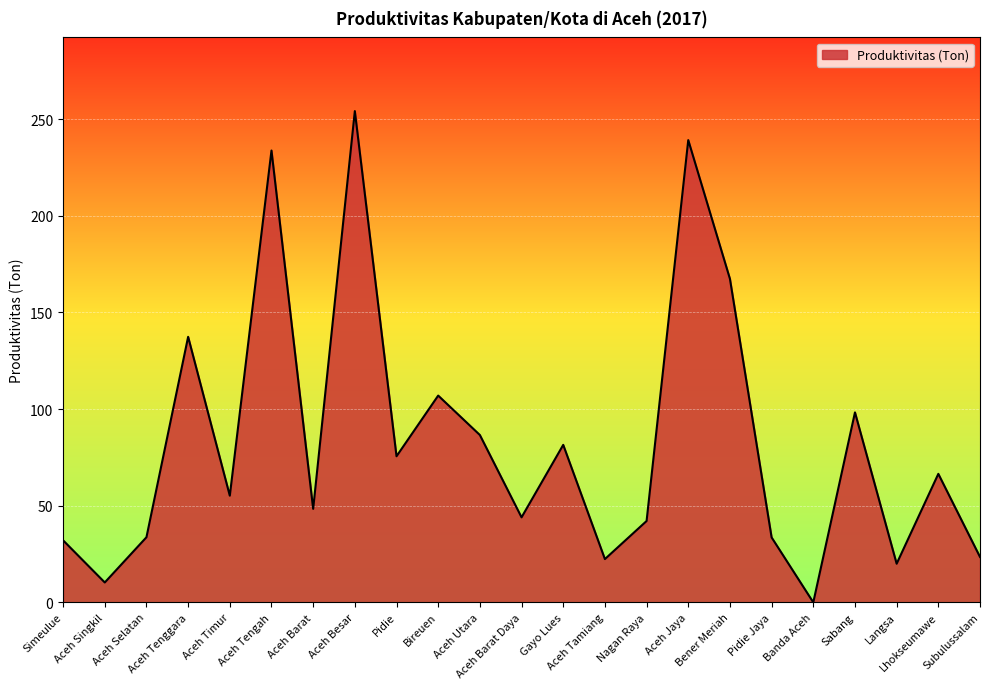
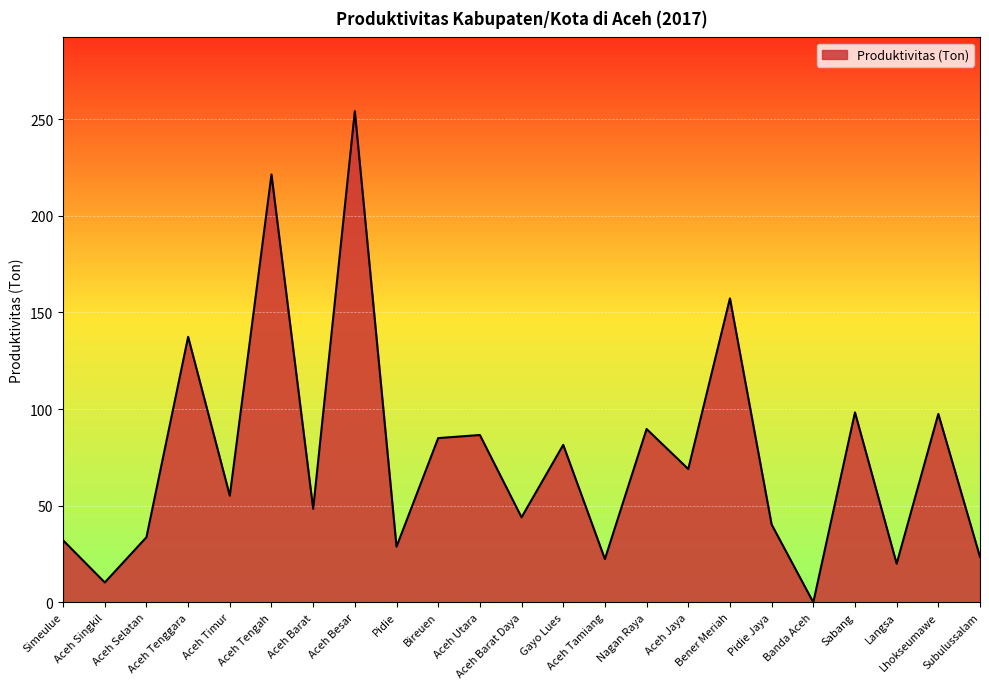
Aceh Tengah: 234 -> 221
Pidie: 76 -> 29
Bireuen: 107 -> 85
Nagan Raya: 42 -> 90
Aceh Jaya: 239 -> 69
Bener Meriah: 167 -> 157
Pidie Jaya: 34 -> 40
Lhokseumawe: 67 -> 98
